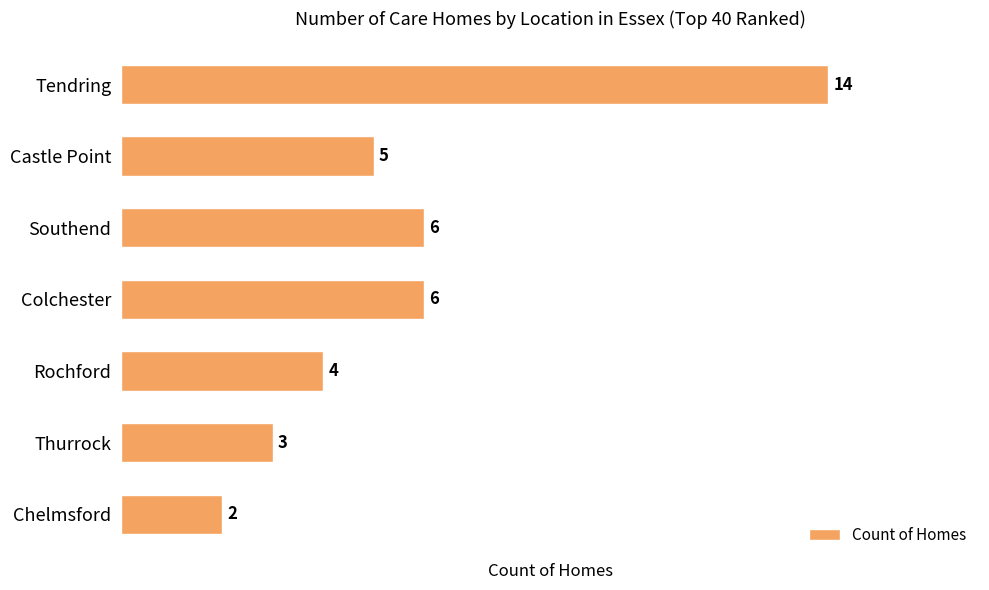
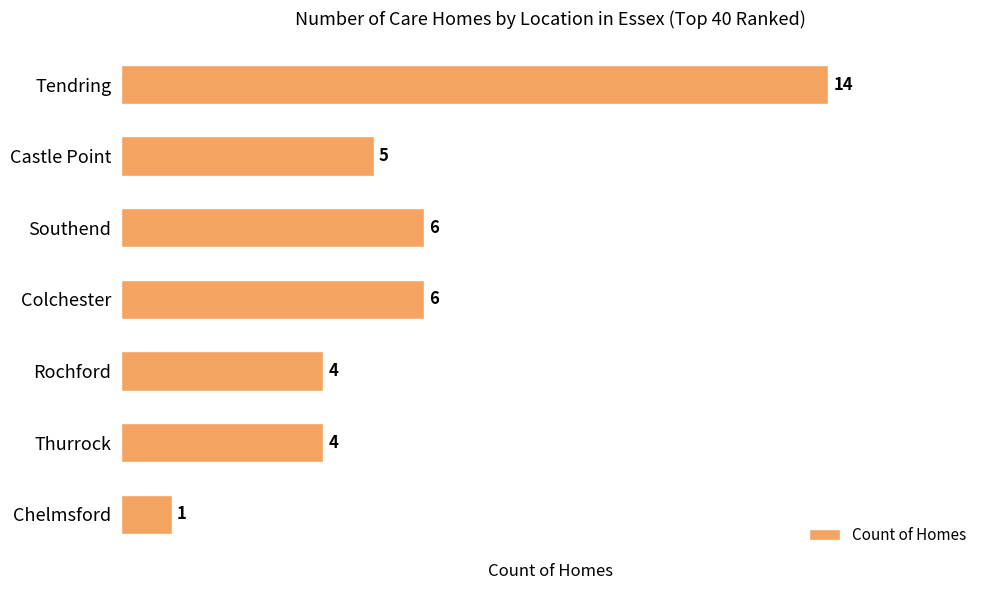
Thurrock: 3 -> 4
Chelmsford: 2 -> 1
